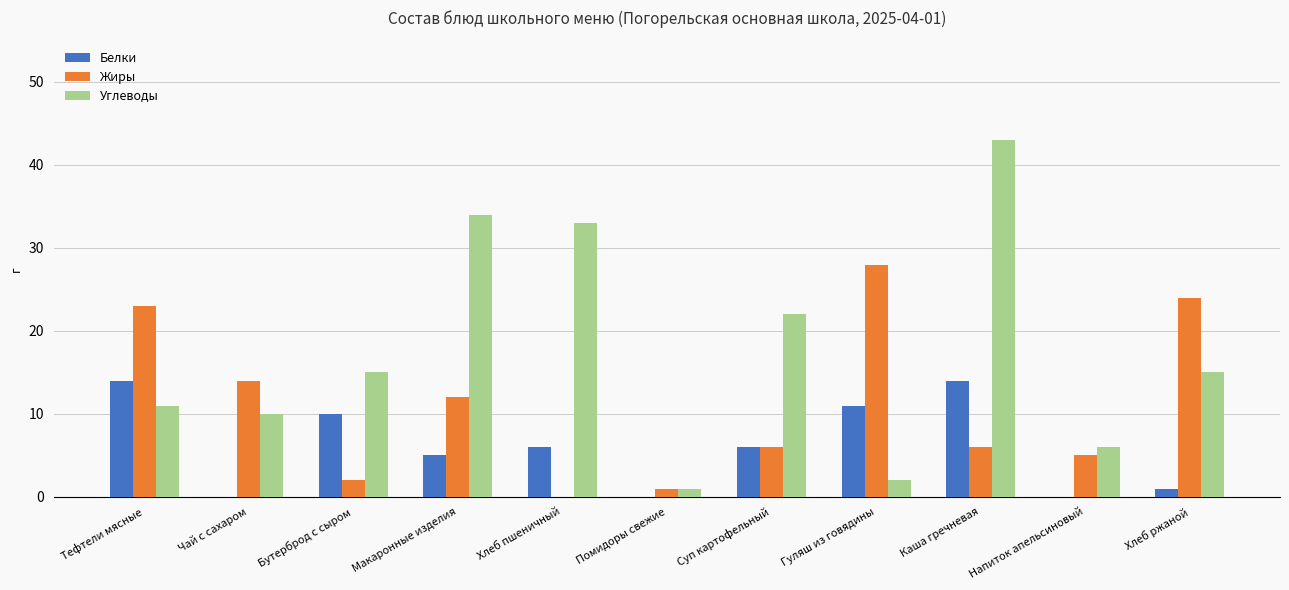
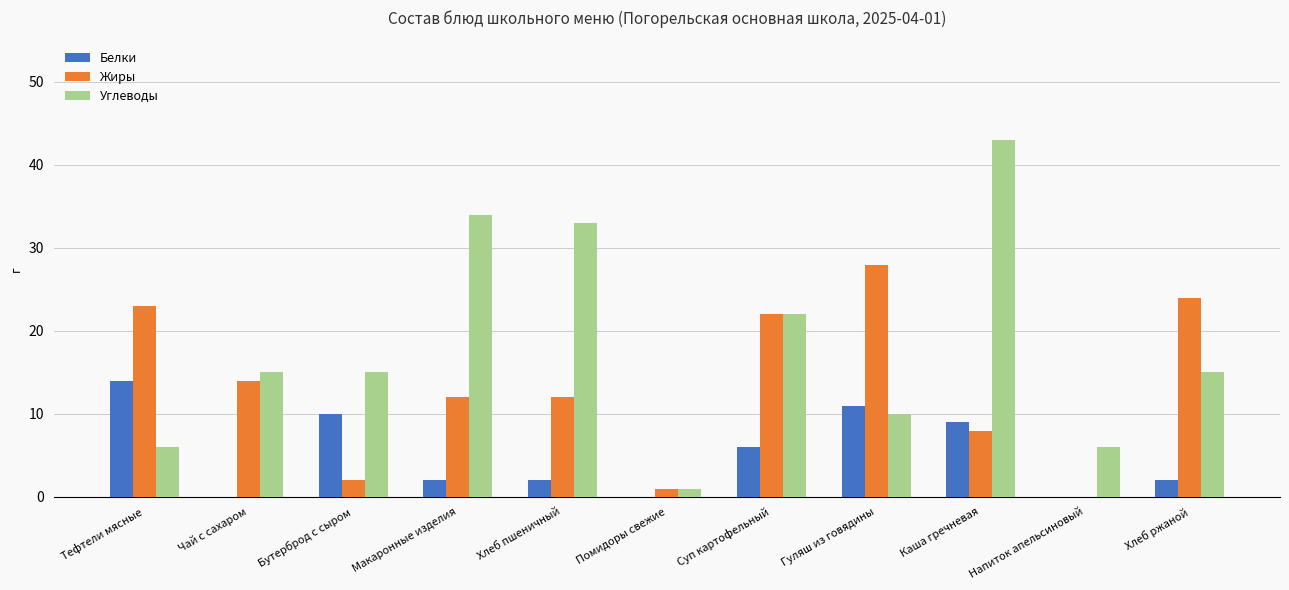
Углеводы, Тефтели мясные: 11 -> 6
Углеводы, Чай с сахаром: 10 -> 15
Белки, Макаронные изделия: 5 -> 2
Белки, Хлеб пшеничный: 6 -> 2
Жиры, Хлеб пшеничный: 0 -> 12
Жиры, Суп картофельный: 6 -> 22
Углеводы, Гуляш из говядины: 2 -> 10
Белки, Каша гречневая: 14 -> 9
Жиры, Каша гречневая: 6 -> 8
Жиры, Напиток апельсиновый: 5 -> 0
Белки, Хлеб ржаной: 1 -> 2
